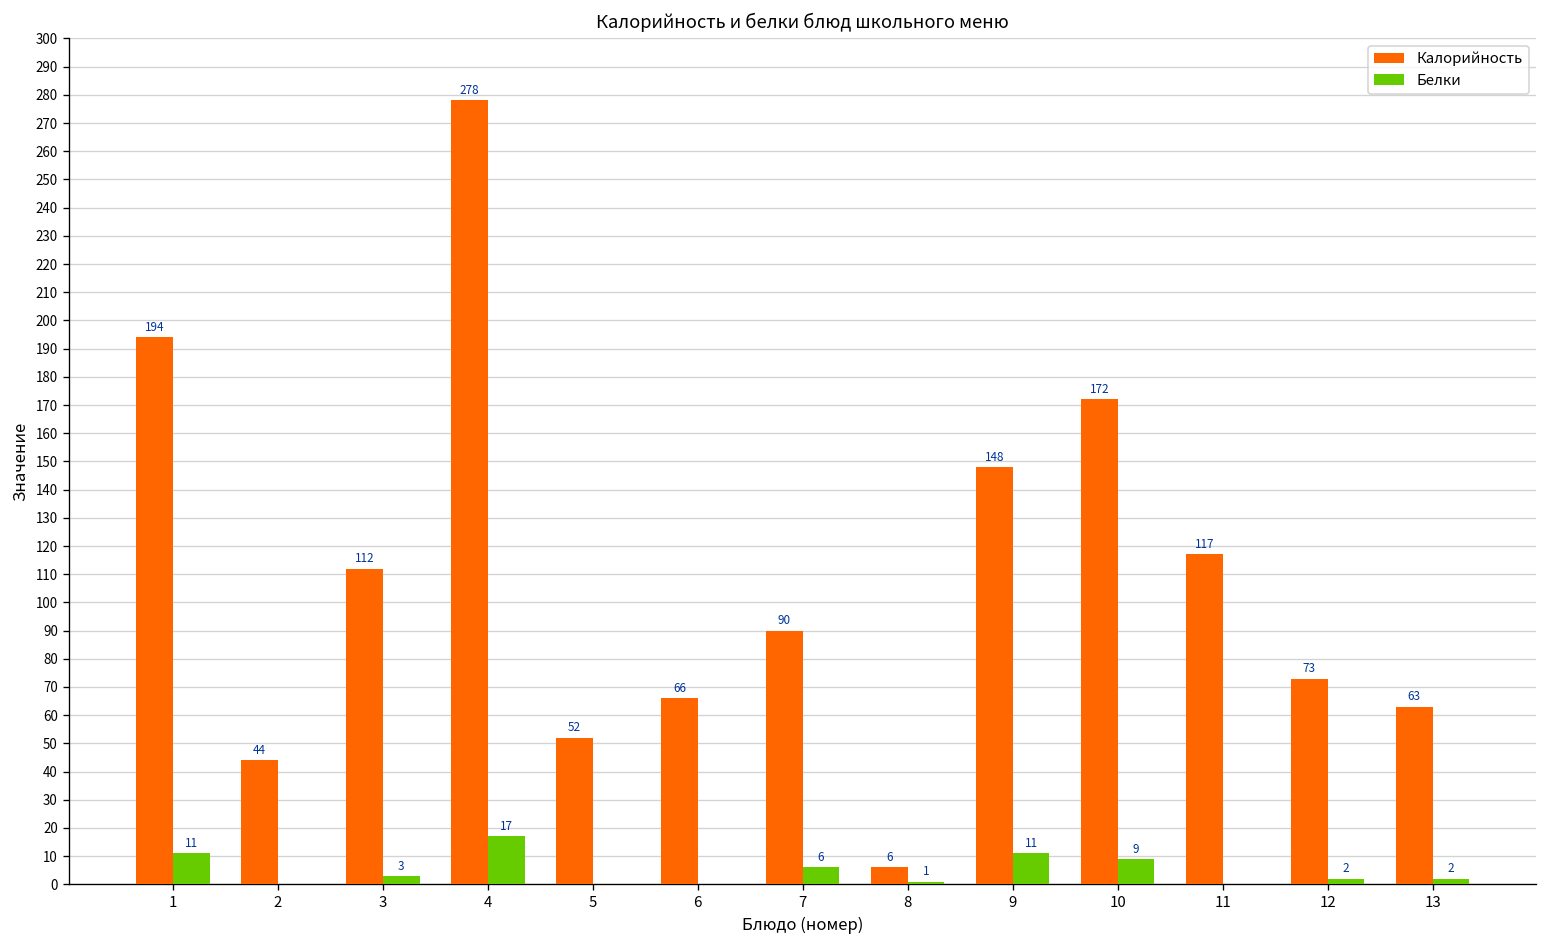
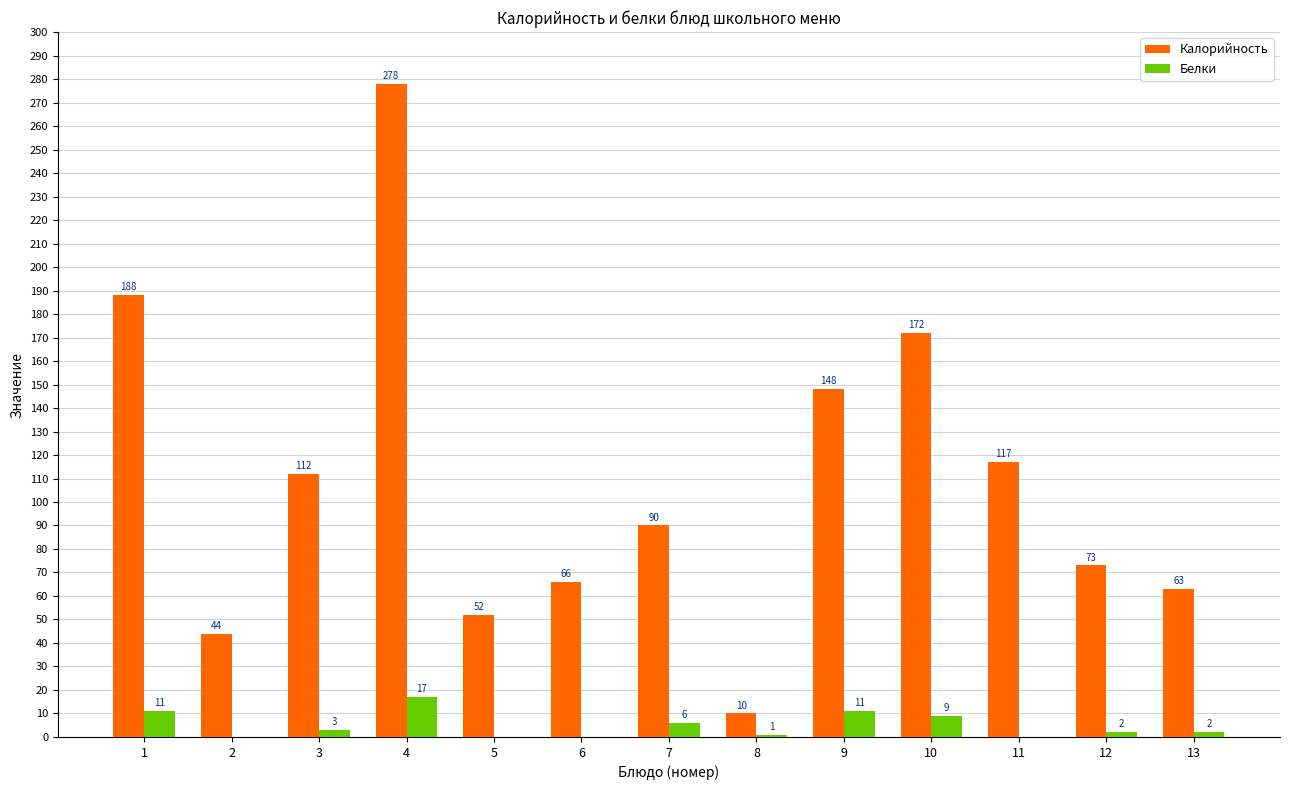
Калорийность, 1: 194 -> 188
Калорийность, 8: 6 -> 10
